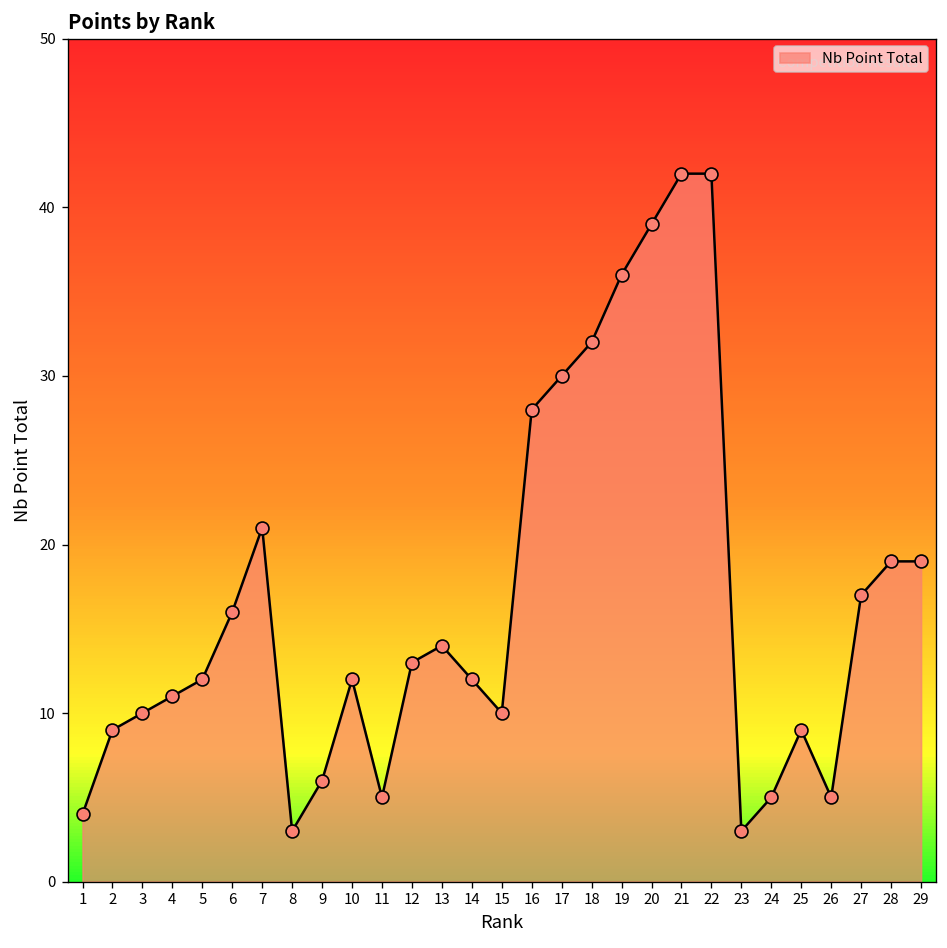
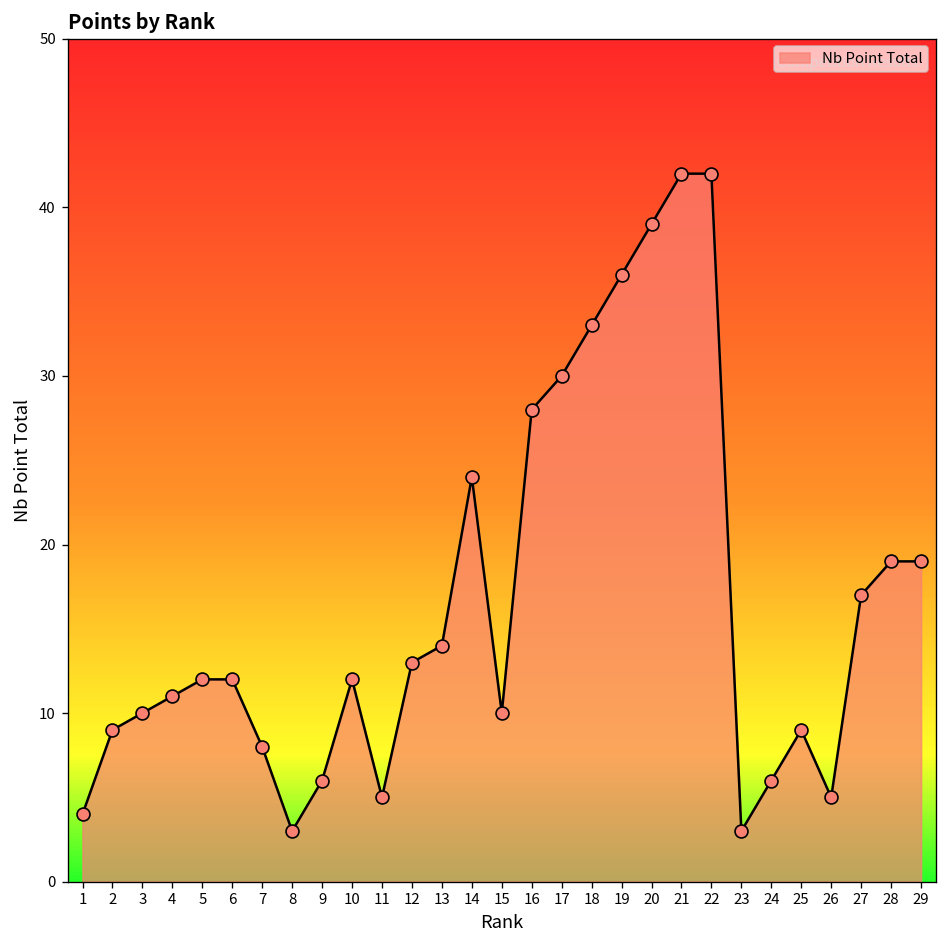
6: 16 -> 12
7: 21 -> 8
14: 12 -> 24
18: 32 -> 33
24: 5 -> 6
